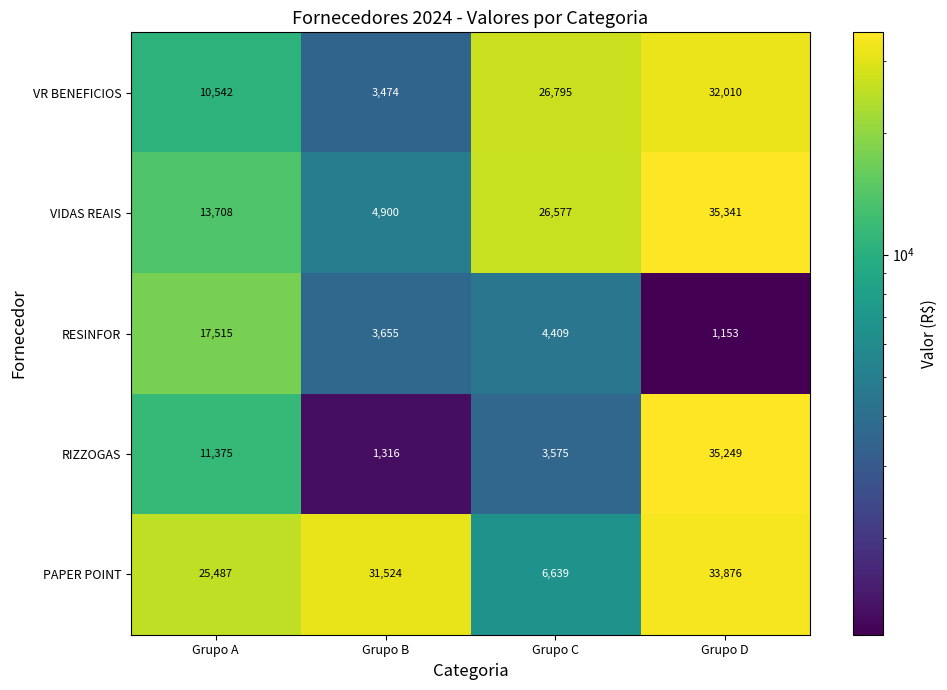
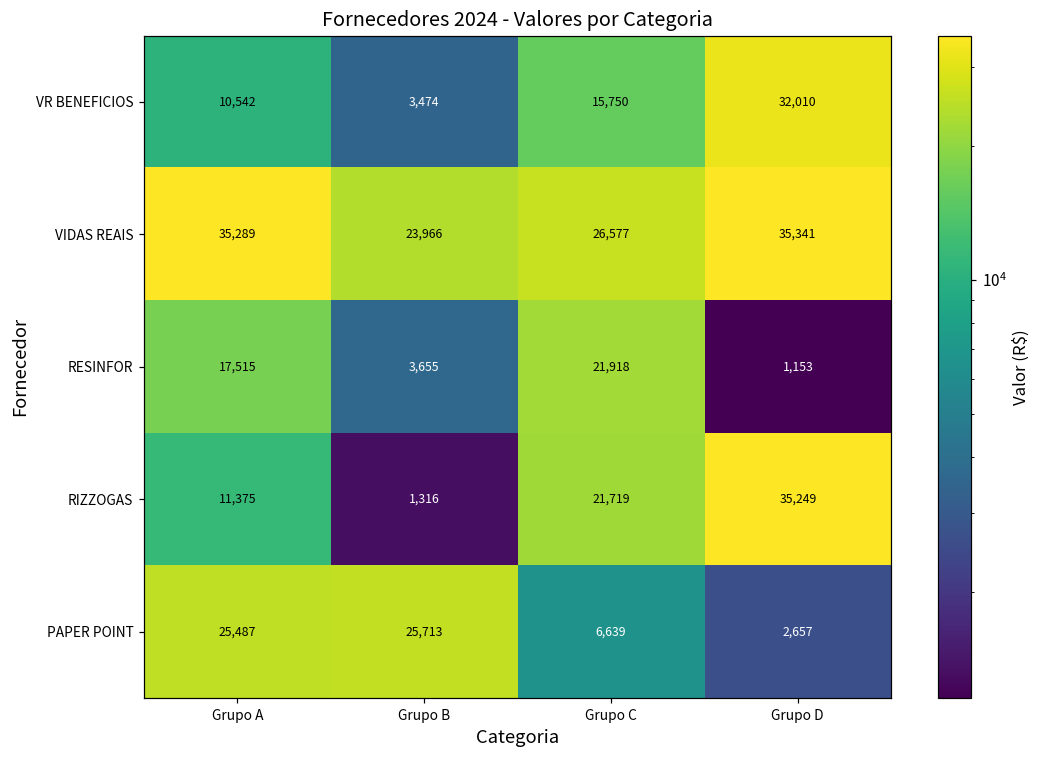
VR BENEFICIOS, Grupo C: 26,795 -> 15,750
VIDAS REAIS, Grupo A: 13,708 -> 35,289
VIDAS REAIS, Grupo B: 4,900 -> 23,966
RESINFOR, Grupo C: 4,409 -> 21,918
RIZZOGAS, Grupo C: 3,575 -> 21,719
PAPER POINT, Grupo B: 31,524 -> 25,713
PAPER POINT, Grupo D: 33,876 -> 2,657
